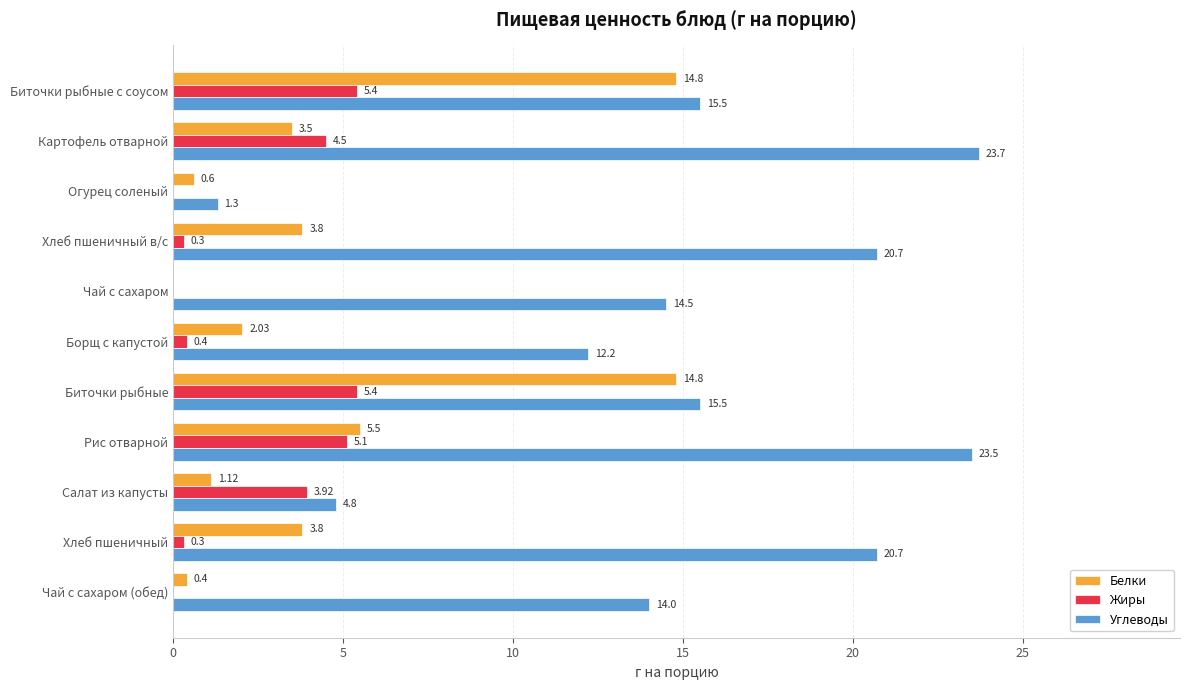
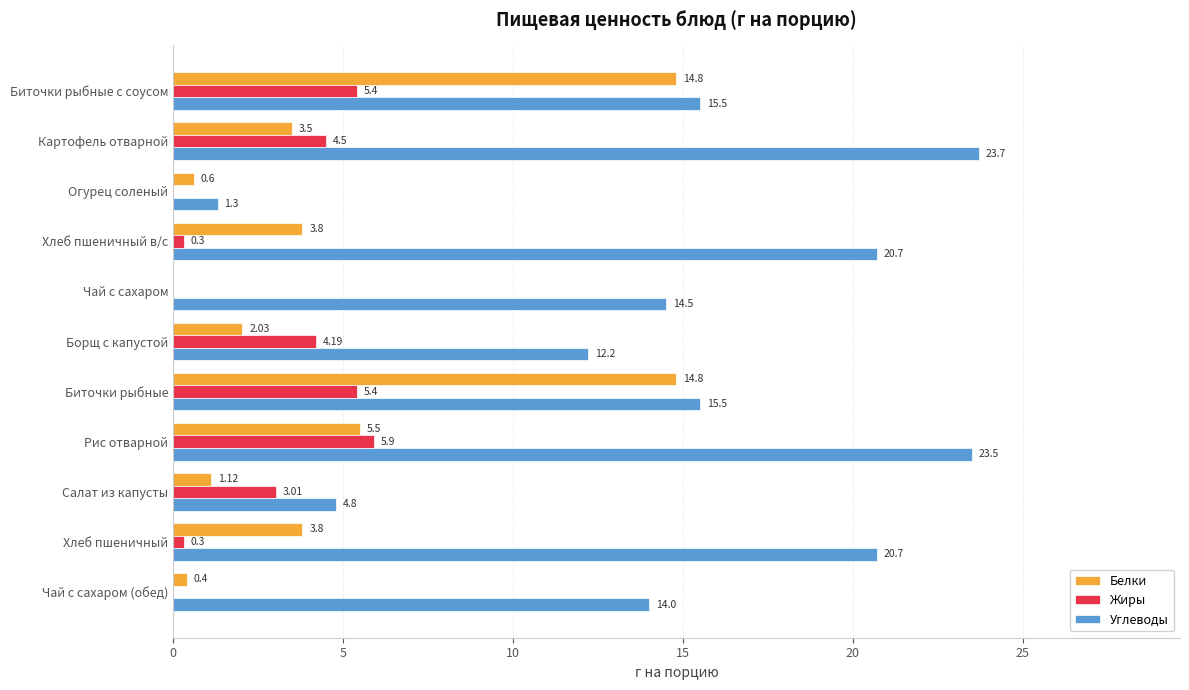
Жиры, Борщ с капустой: 0.4 -> 4.19
Жиры, Рис отварной: 5.1 -> 5.9
Жиры, Салат из капусты: 3.92 -> 3.01
